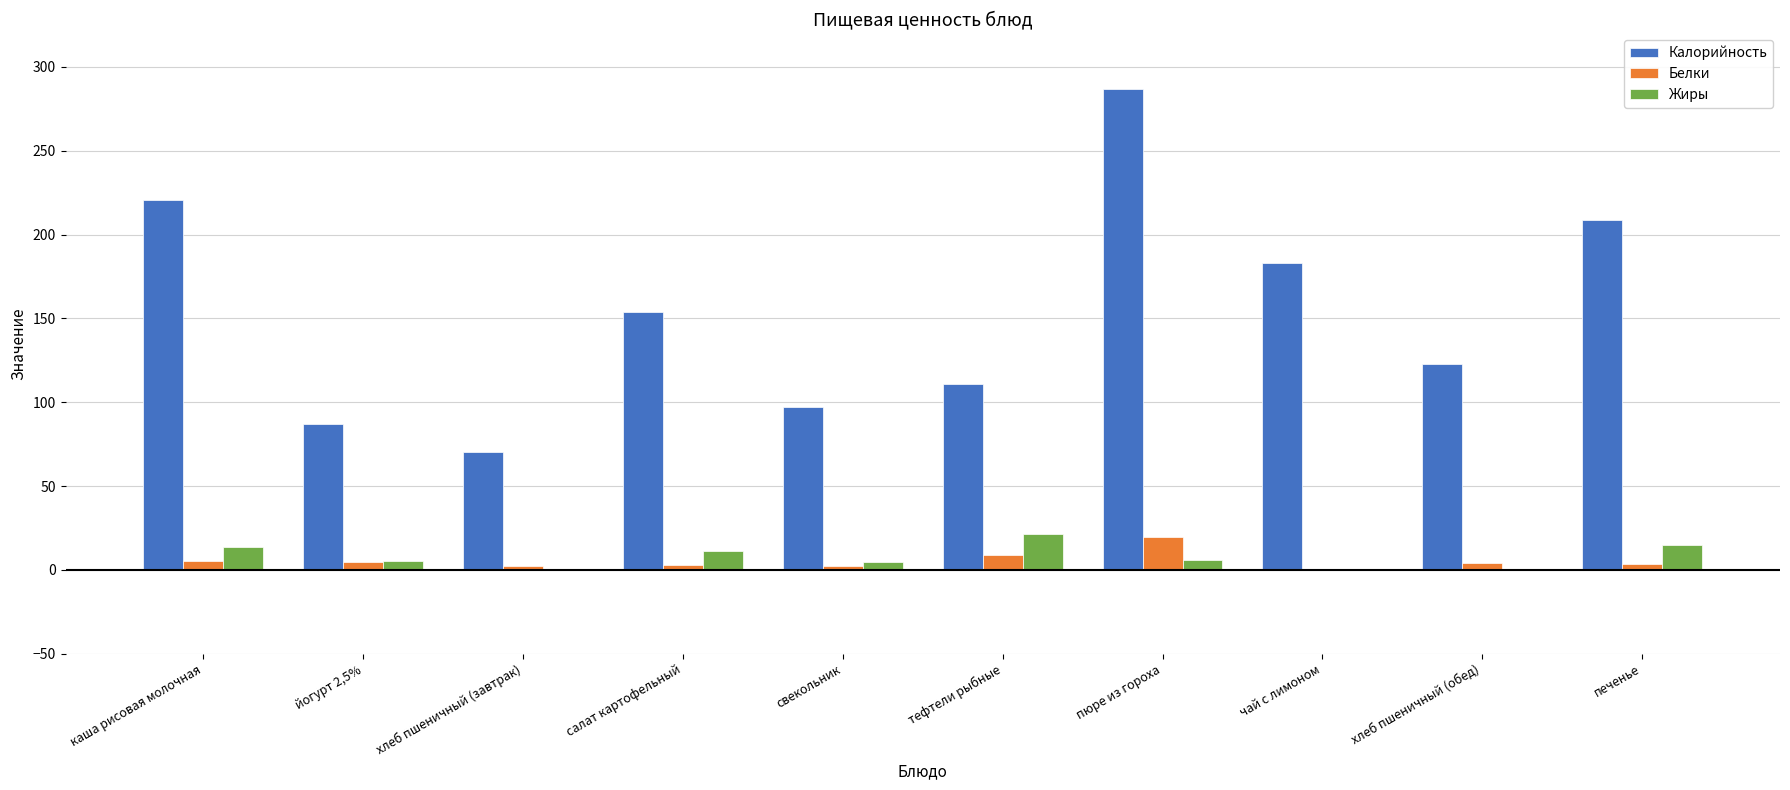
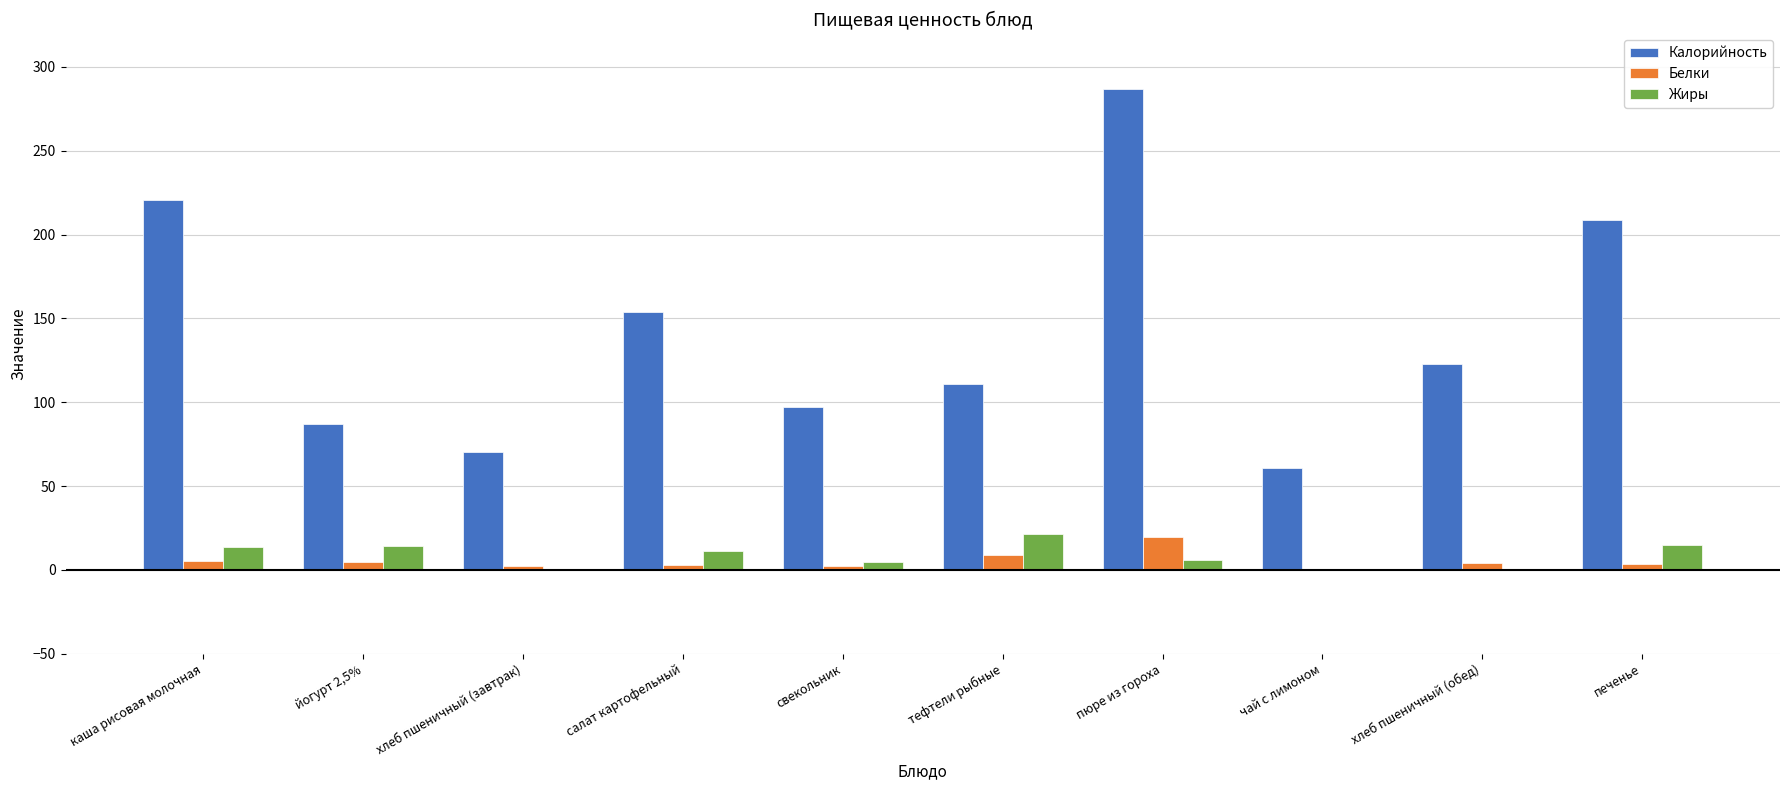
Жиры, йогурт 2,5%: 5 -> 14
Калорийность, чай с лимоном: 183 -> 61
